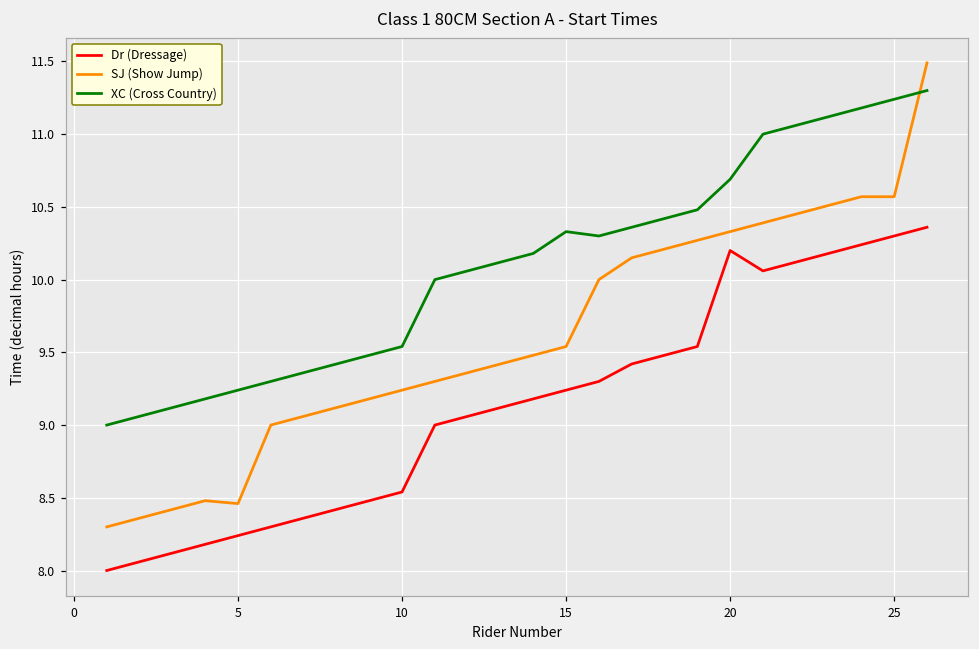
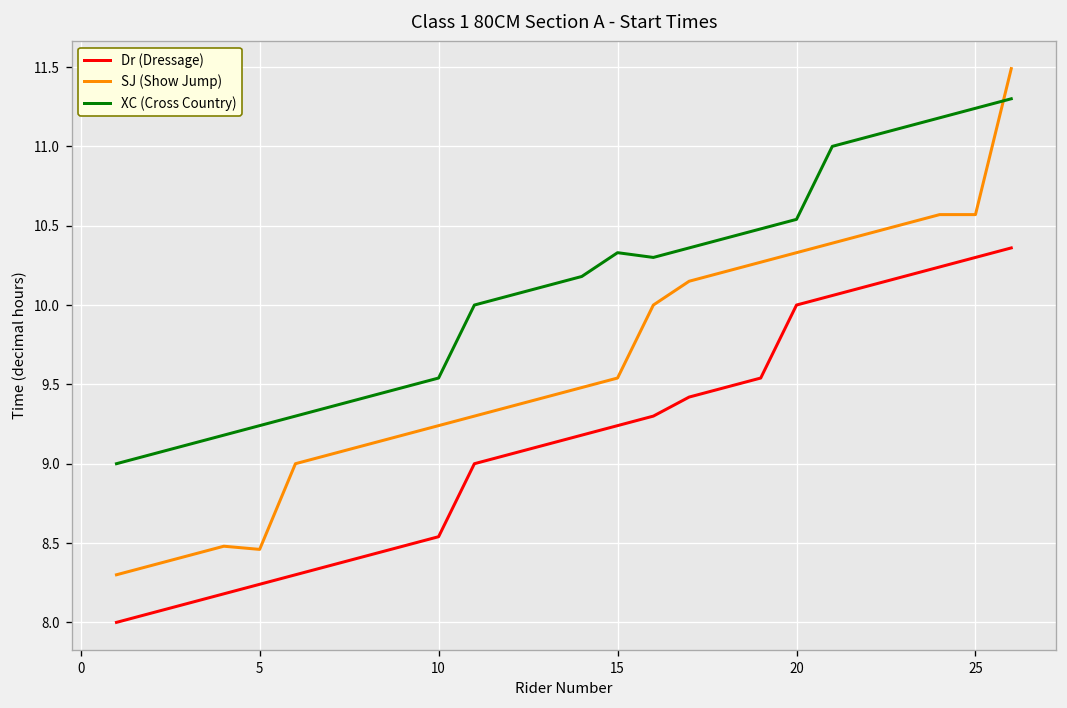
Dr (Dressage), 20: 10.2 -> 10.0
XC (Cross Country), 20: 10.69 -> 10.54
